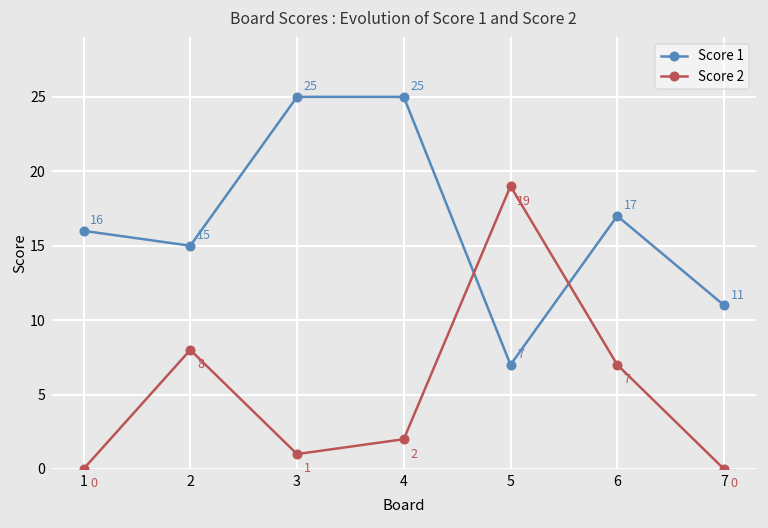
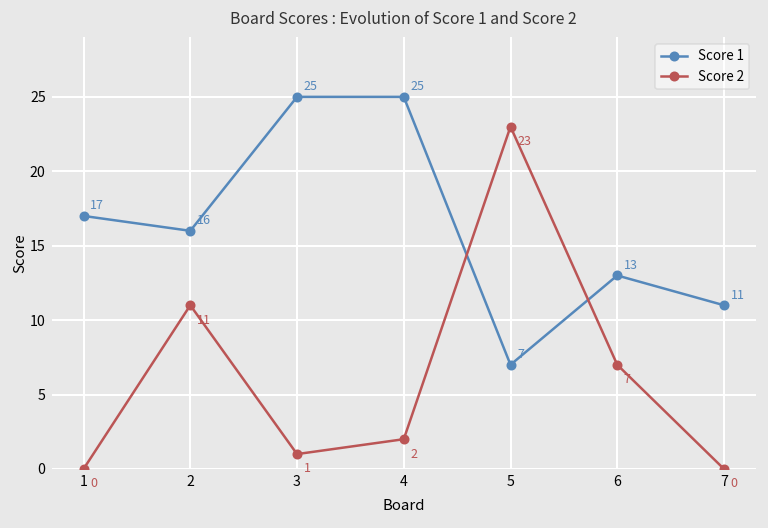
Score 1, 1: 16 -> 17
Score 1, 2: 15 -> 16
Score 2, 2: 8 -> 11
Score 2, 5: 19 -> 23
Score 1, 6: 17 -> 13
